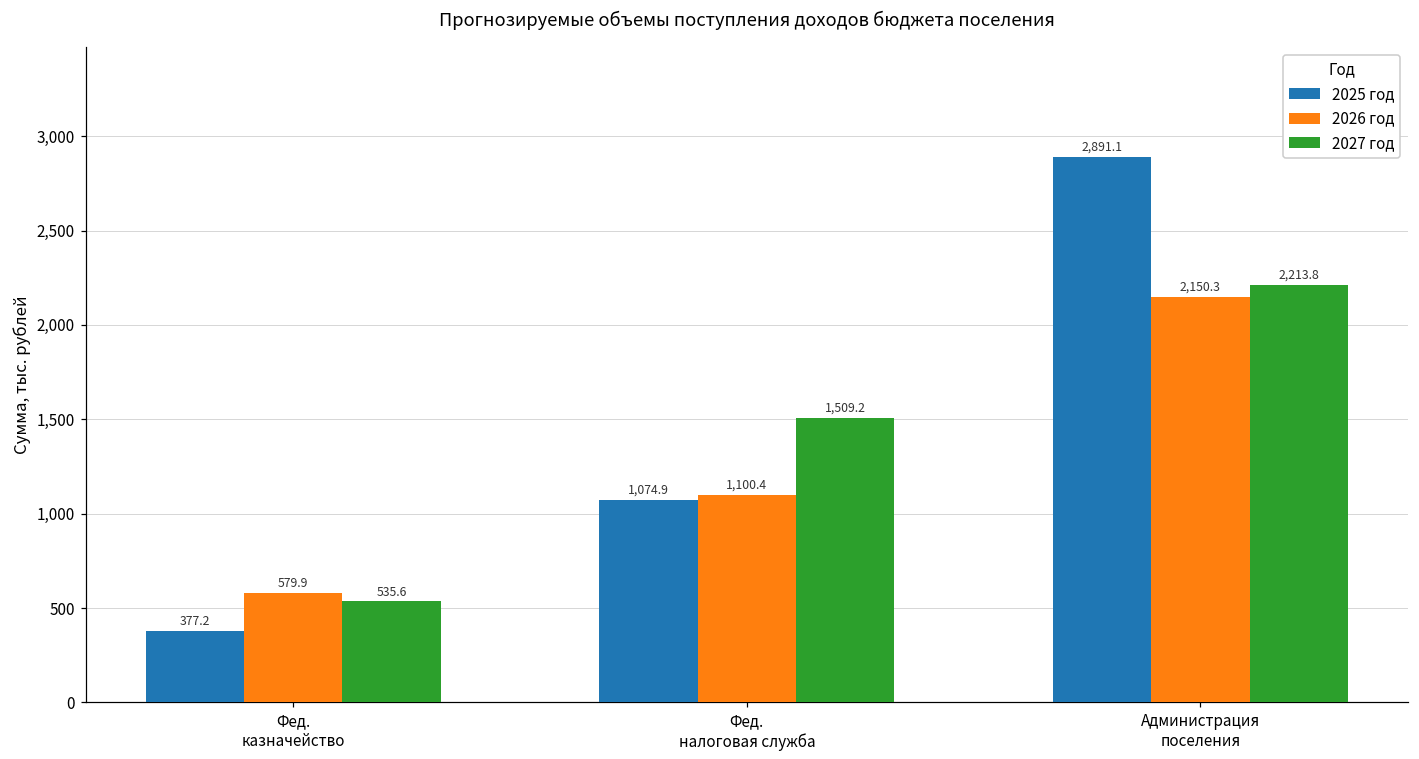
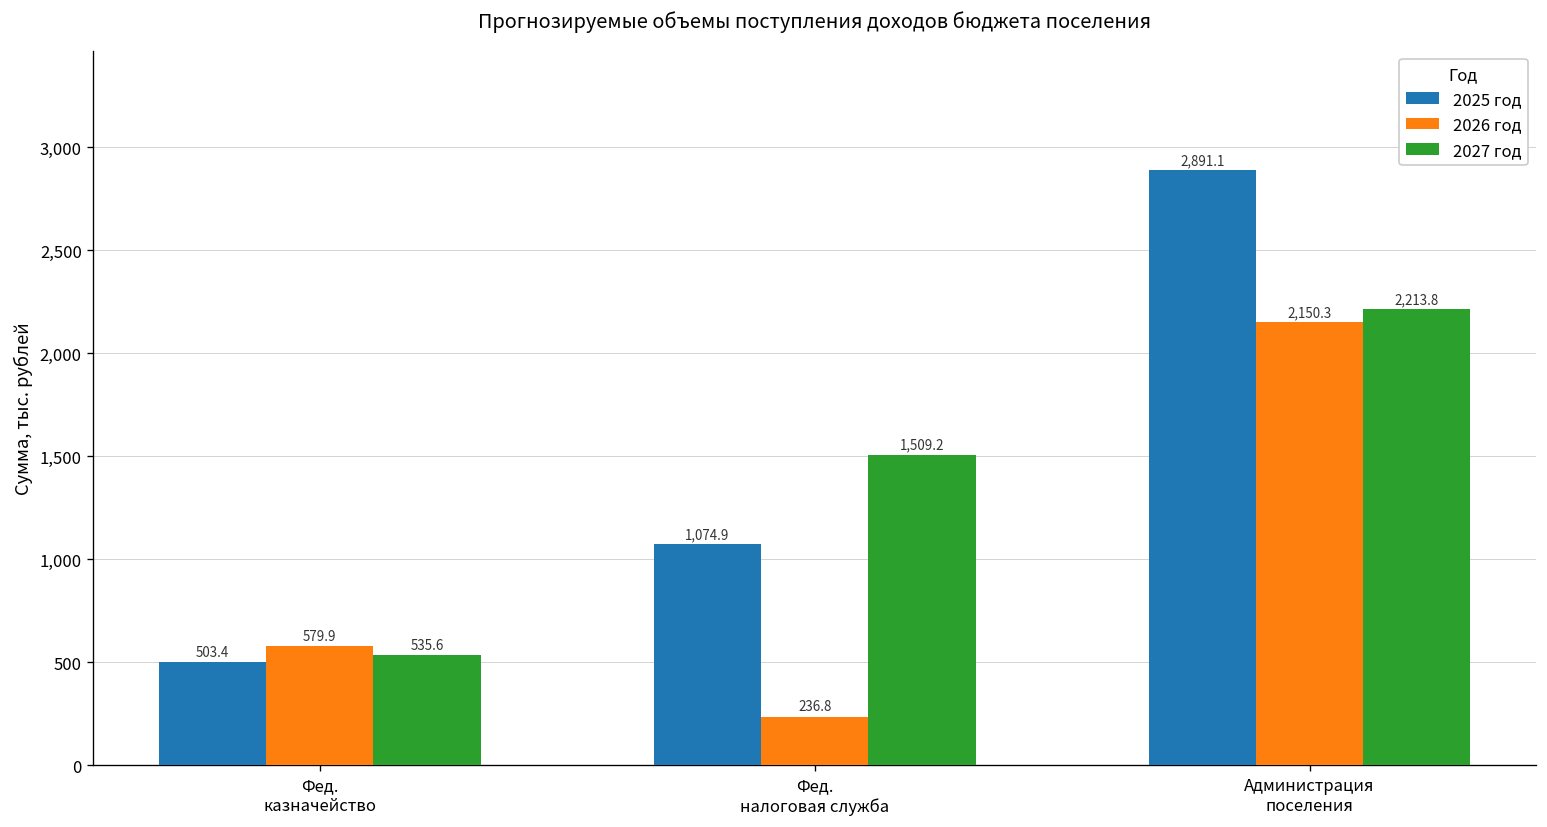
2025 год, Фед. казначейство: 377.2 -> 503.4
2026 год, Фед. налоговая служба: 1,100.4 -> 236.8
